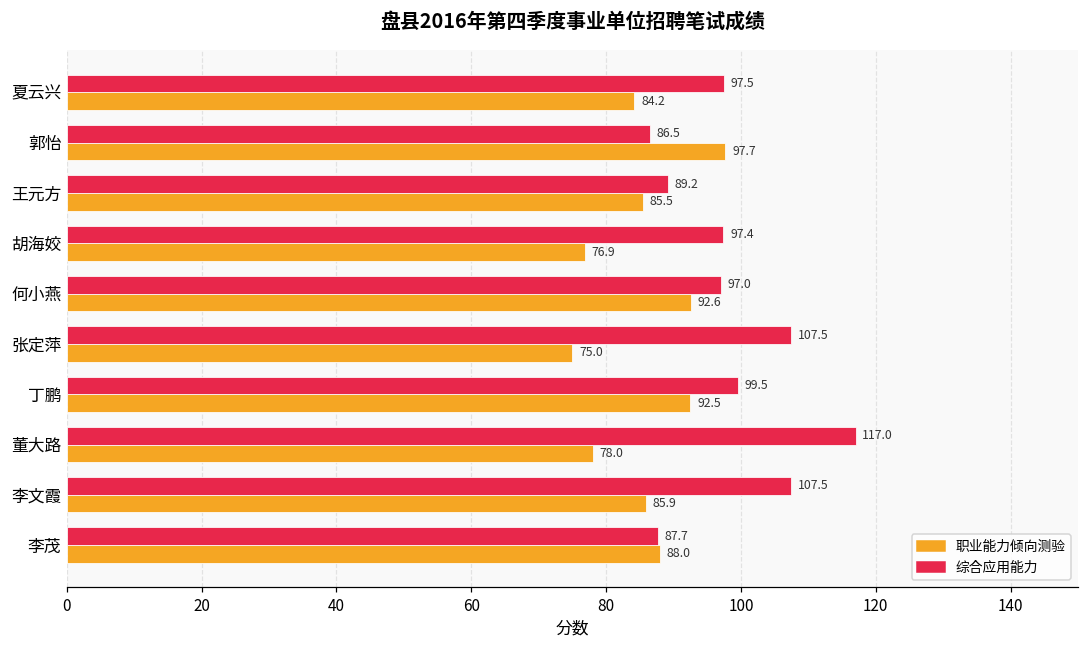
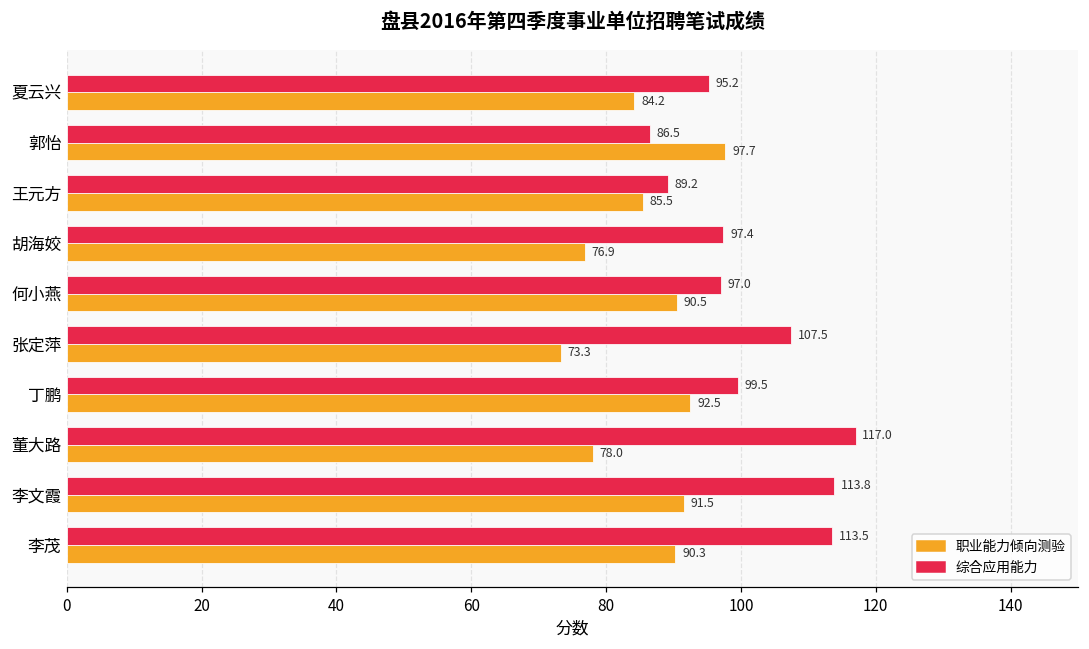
综合应用能力, 夏云兴: 97.5 -> 95.2
职业能力倾向测验, 何小燕: 92.6 -> 90.5
职业能力倾向测验, 张定萍: 75.0 -> 73.3
综合应用能力, 李文霞: 107.5 -> 113.8
职业能力倾向测验, 李文霞: 85.9 -> 91.5
综合应用能力, 李茂: 87.7 -> 113.5
职业能力倾向测验, 李茂: 88.0 -> 90.3
